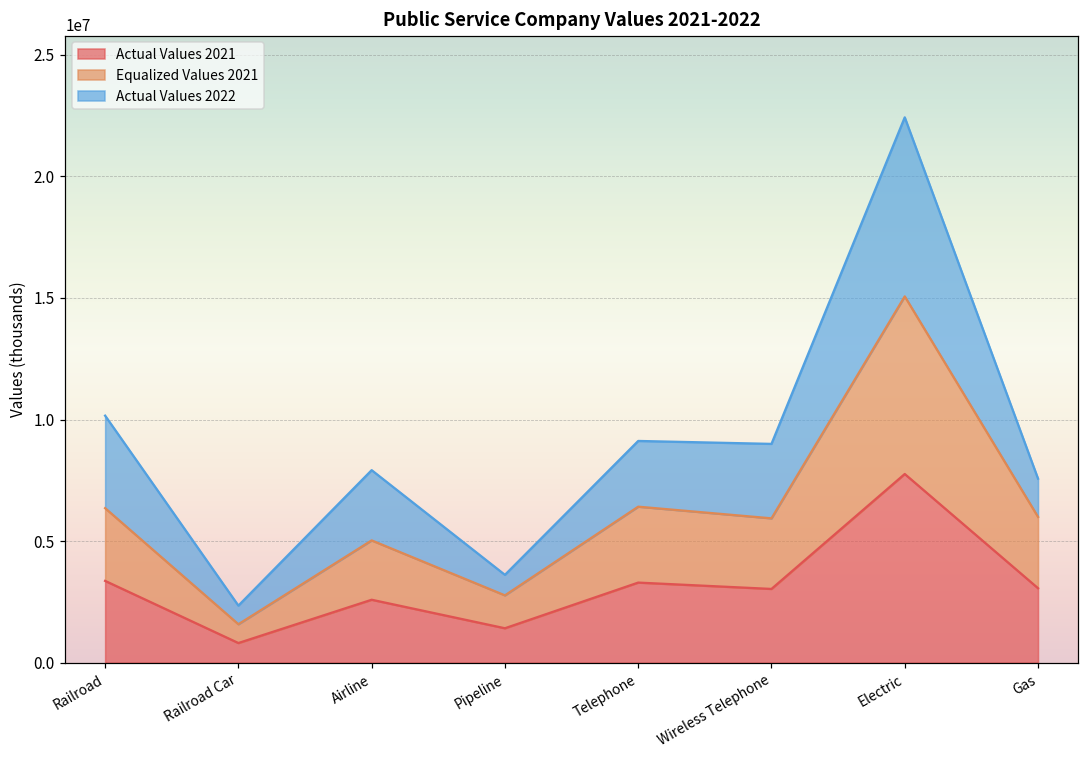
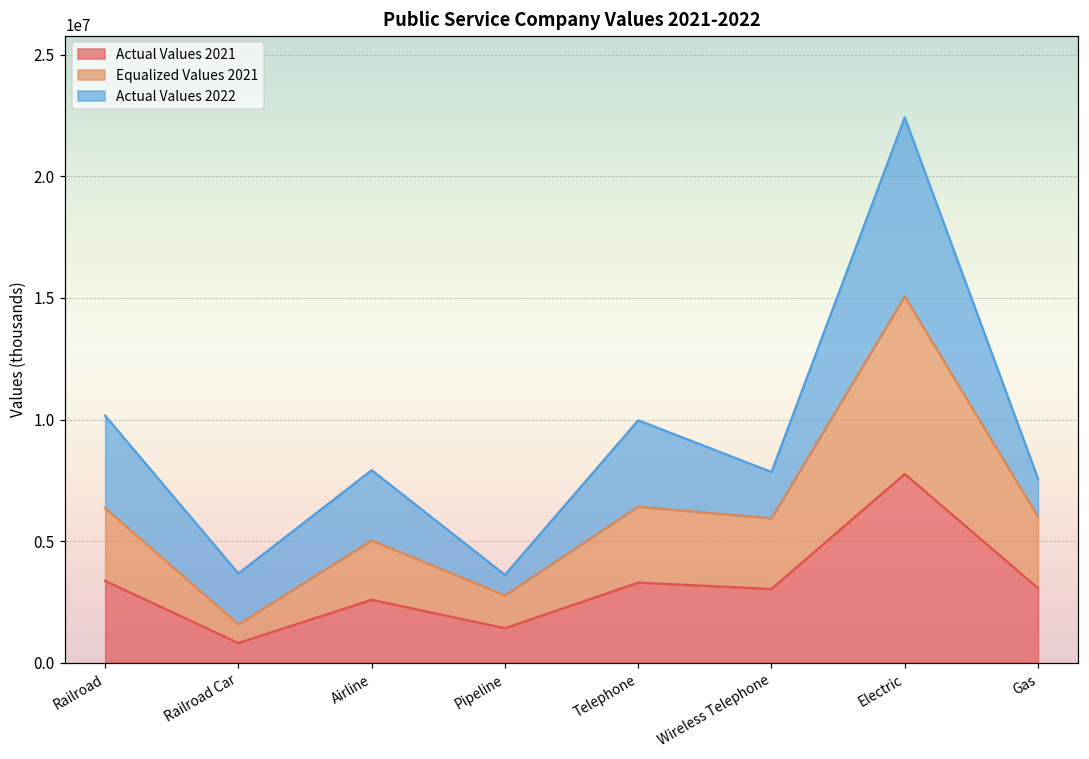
Actual Values 2022, Railroad Car: 800000 -> 2100000
Actual Values 2022, Telephone: 2700000 -> 3600000
Actual Values 2022, Wireless Telephone: 3100000 -> 1900000
